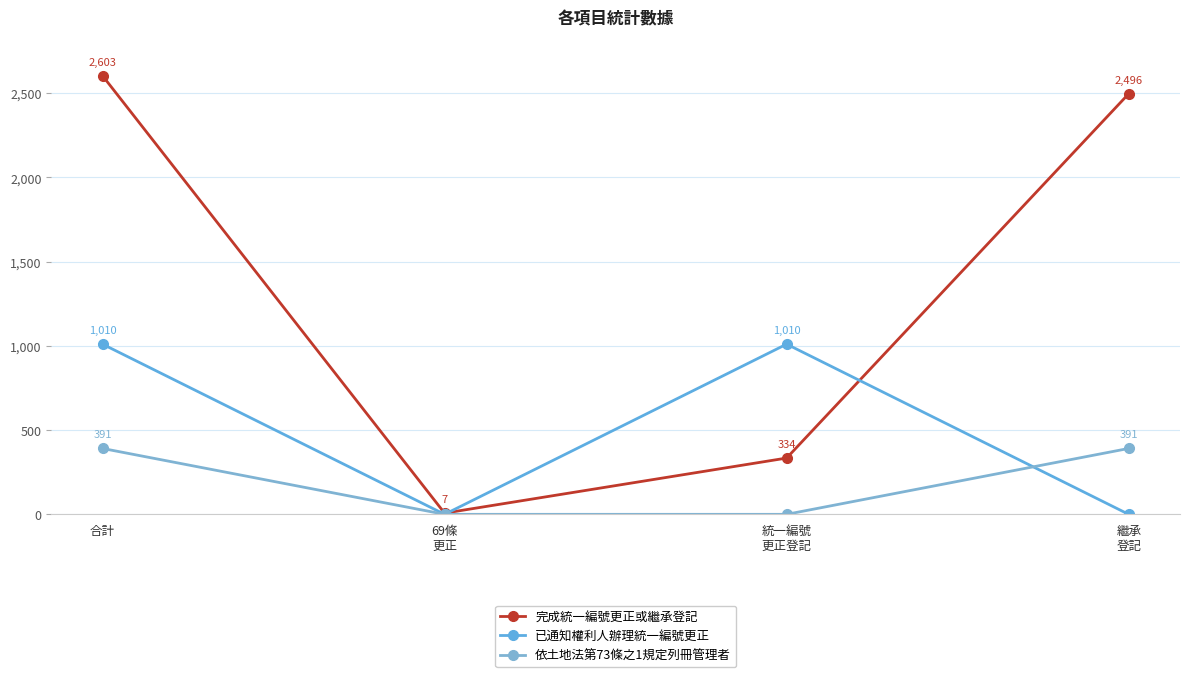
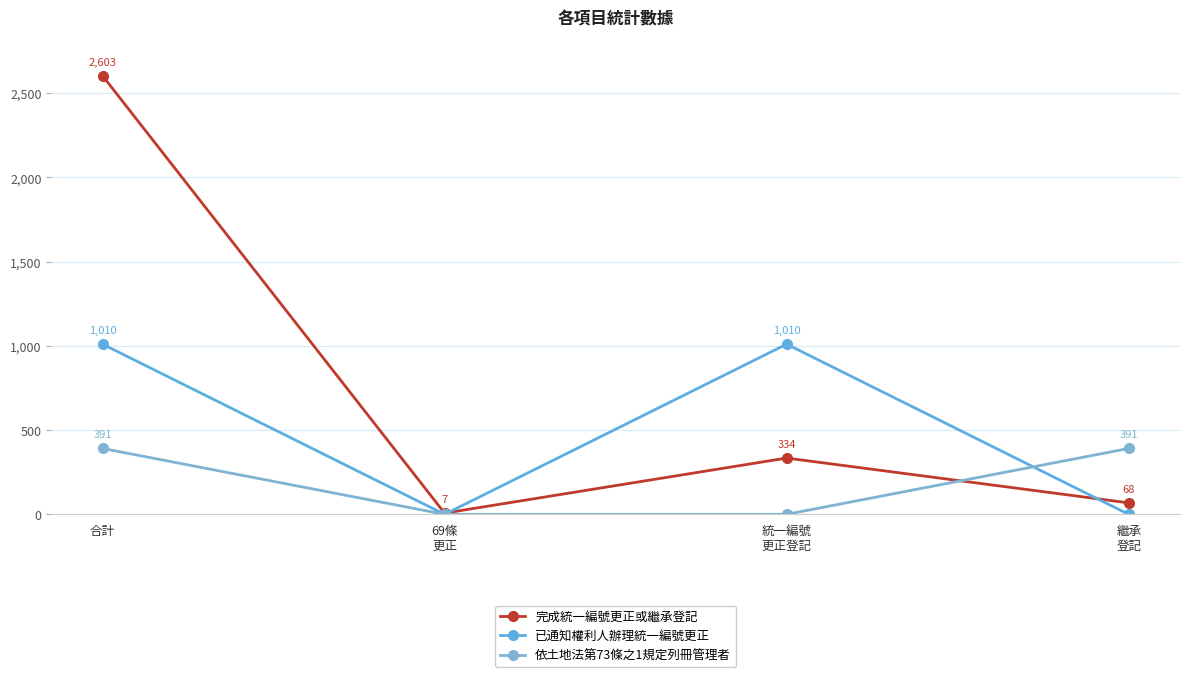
完成統一編號更正或繼承登記, 繼承 登記: 2,496 -> 68
